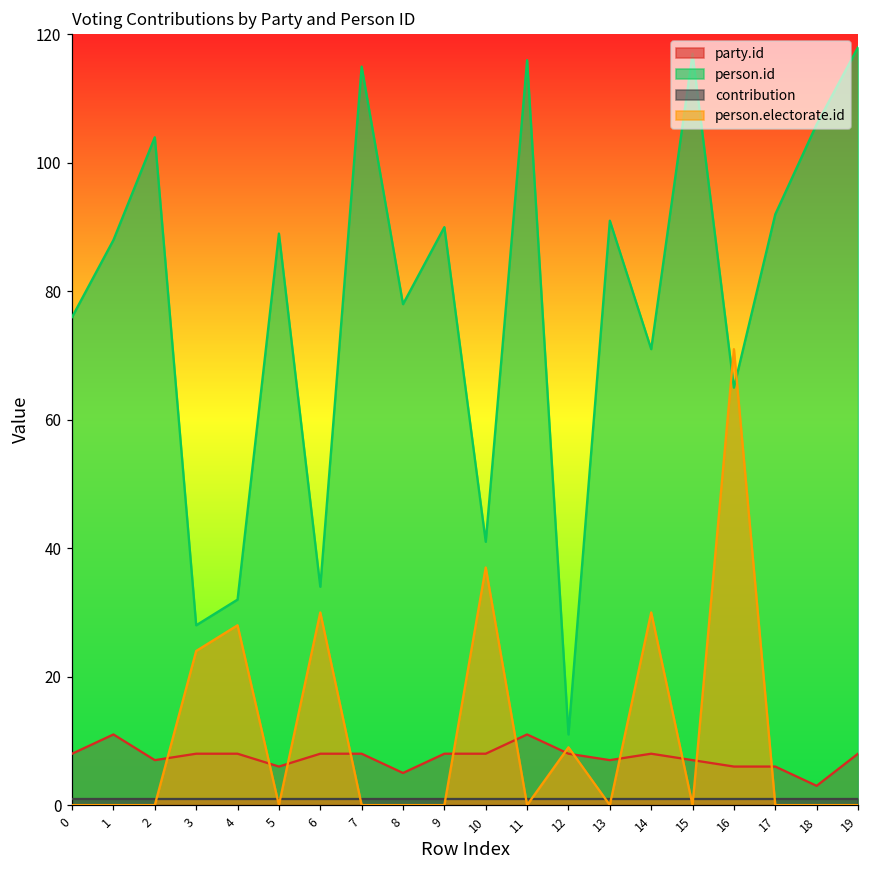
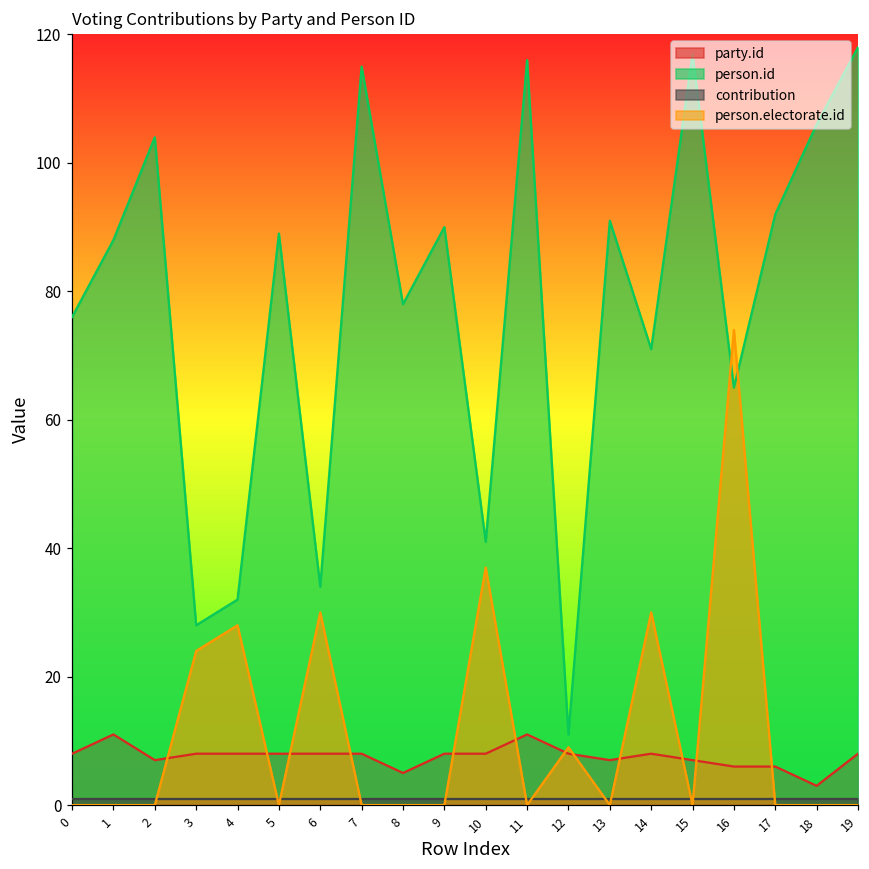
party.id, 5: 6 -> 8
person.electorate.id, 16: 71 -> 74
